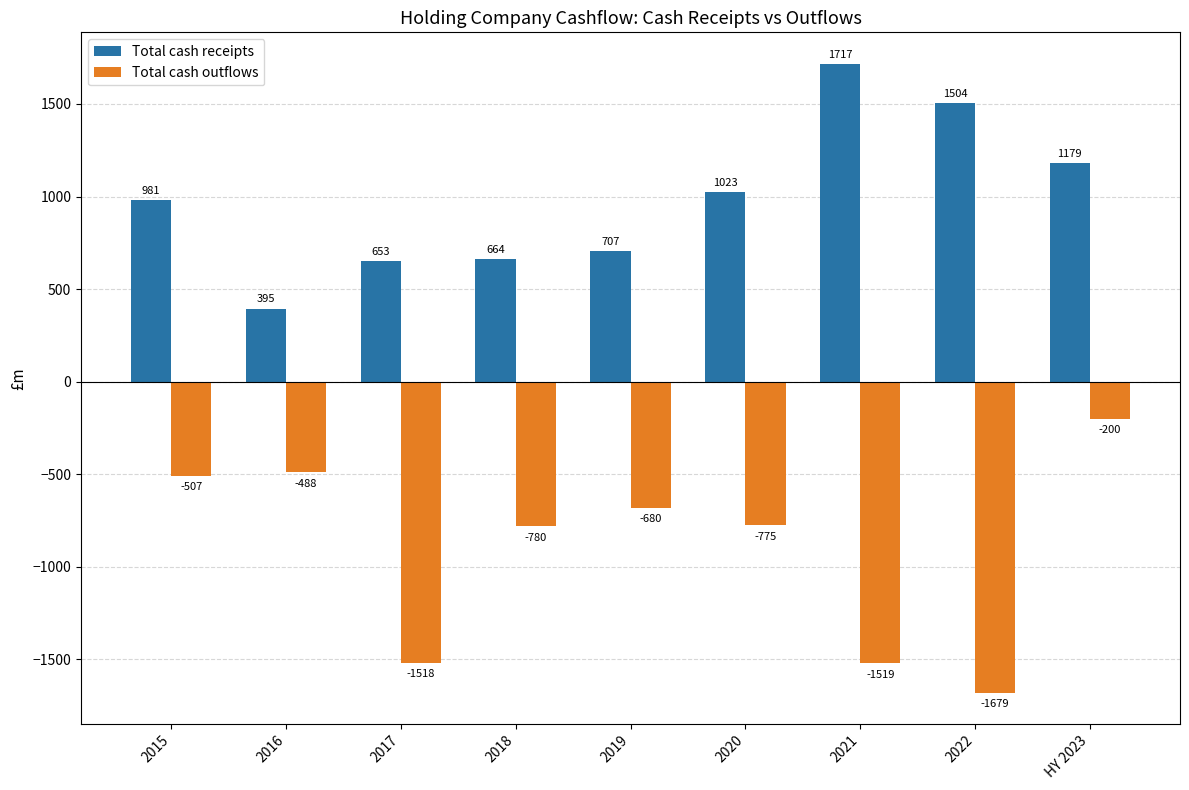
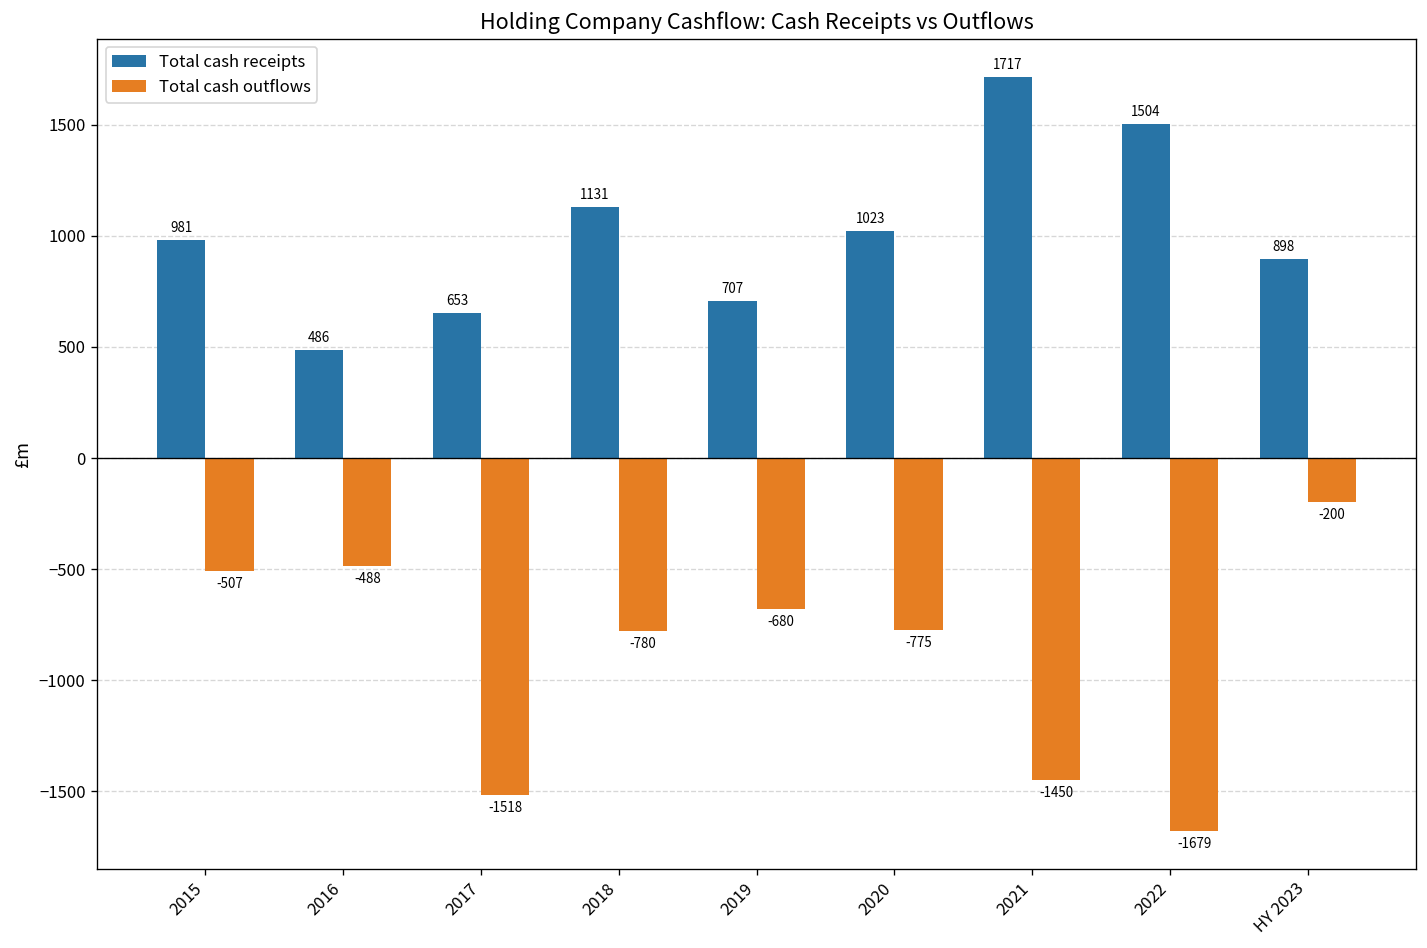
Total cash receipts, 2016: 395 -> 486
Total cash receipts, 2018: 664 -> 1131
Total cash outflows, 2021: -1519 -> -1450
Total cash receipts, HY 2023: 1179 -> 898
